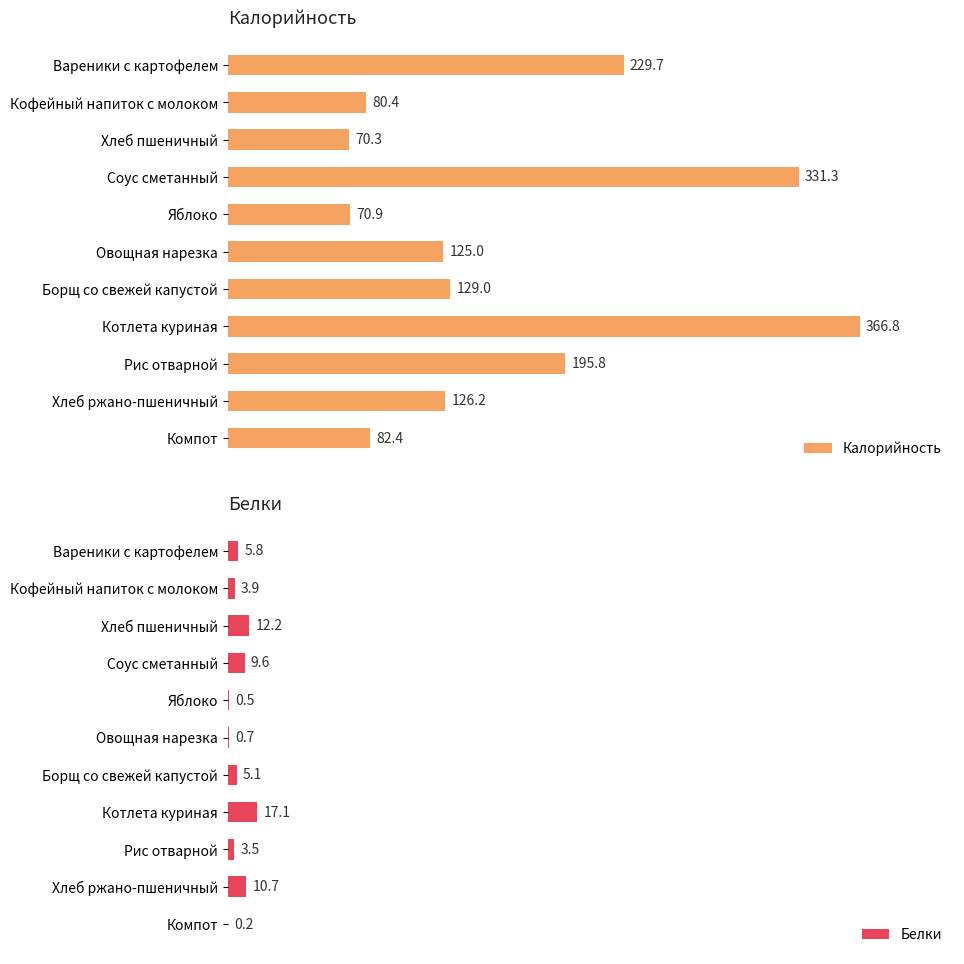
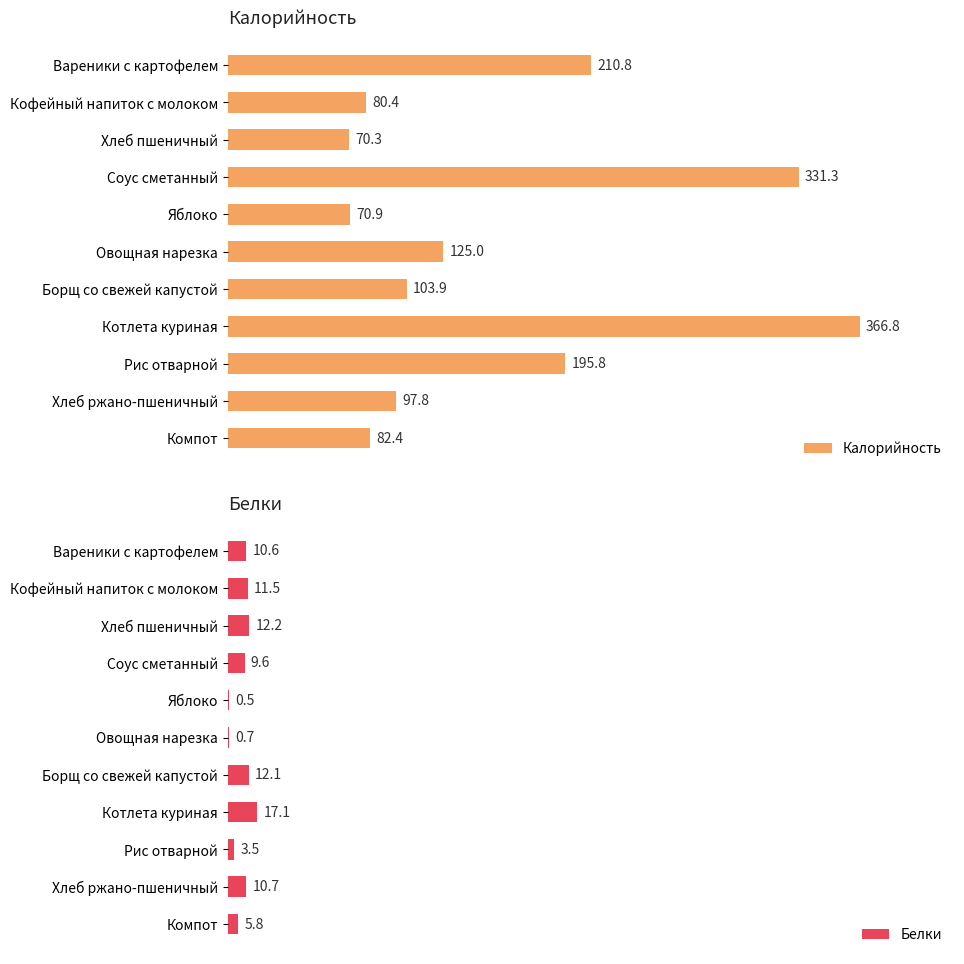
Калорийность, Вареники с картофелем: 229.7 -> 210.8
Калорийность, Борщ со свежей капустой: 129.0 -> 103.9
Калорийность, Хлеб ржано-пшеничный: 126.2 -> 97.8
Белки, Вареники с картофелем: 5.8 -> 10.6
Белки, Кофейный напиток с молоком: 3.9 -> 11.5
Белки, Борщ со свежей капустой: 5.1 -> 12.1
Белки, Компот: 0.2 -> 5.8
